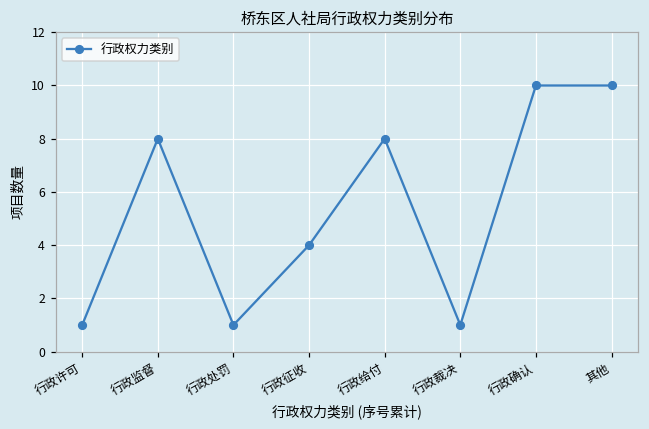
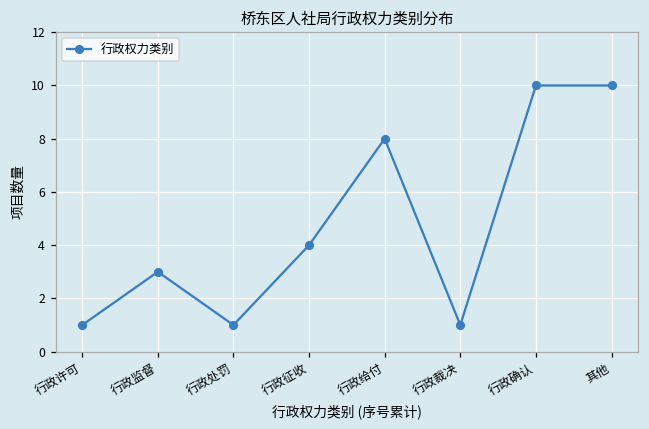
行政监督: 8 -> 3
